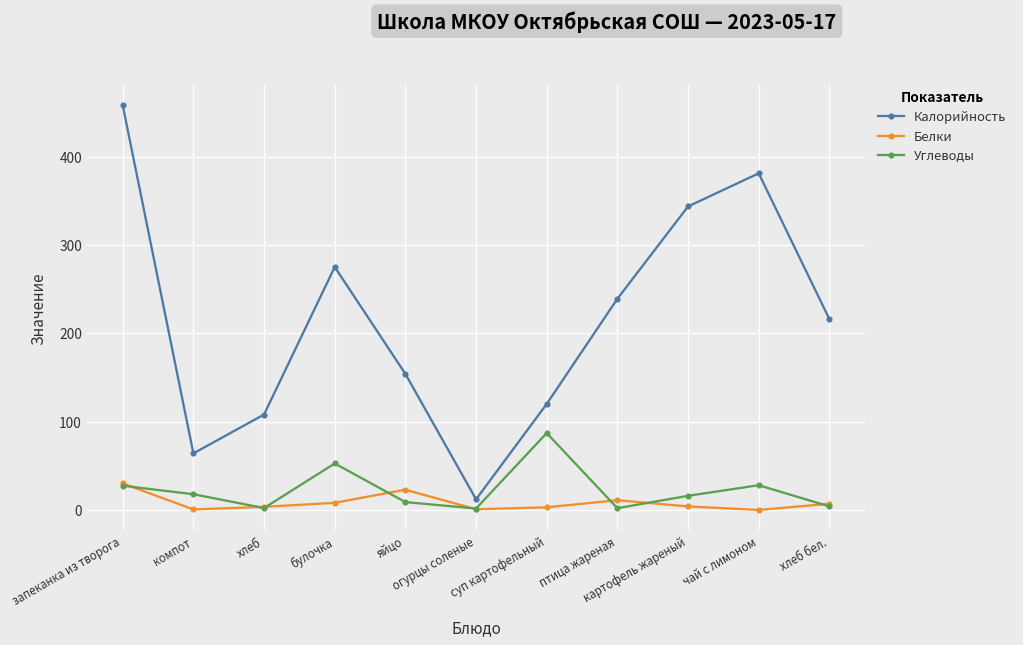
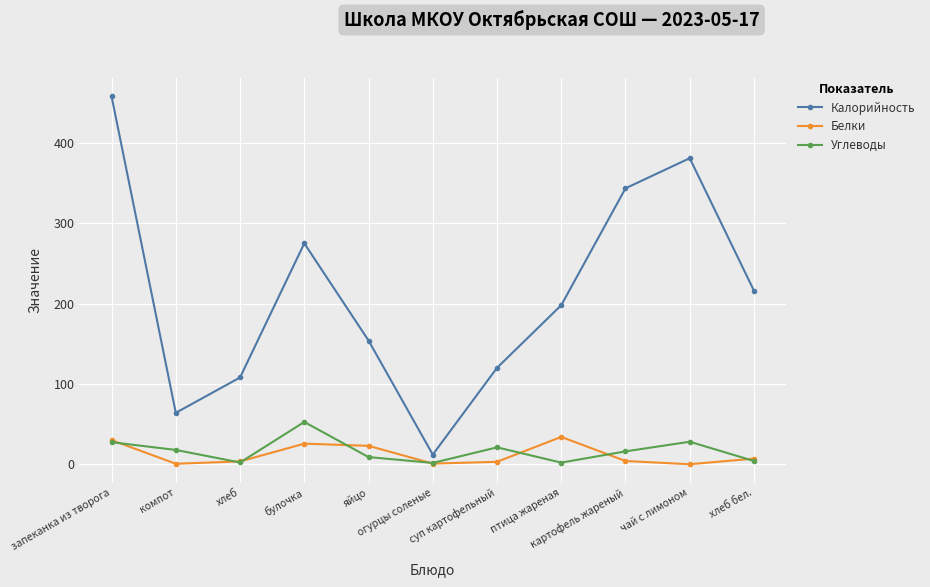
Белки, булочка: 10 -> 30
Углеводы, суп картофельный: 90 -> 20
Калорийность, птица жареная: 240 -> 200
Белки, птица жареная: 10 -> 30
